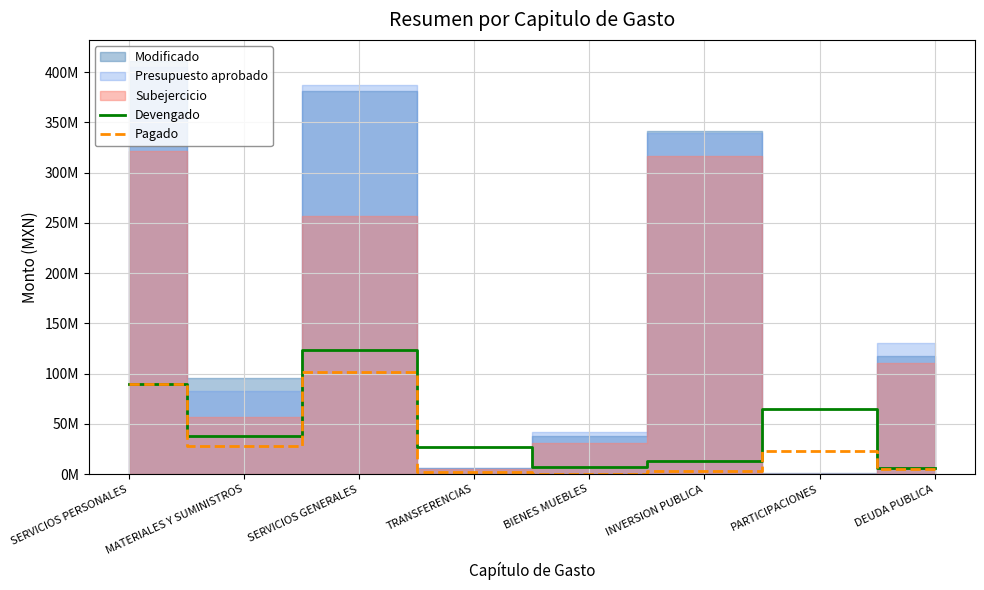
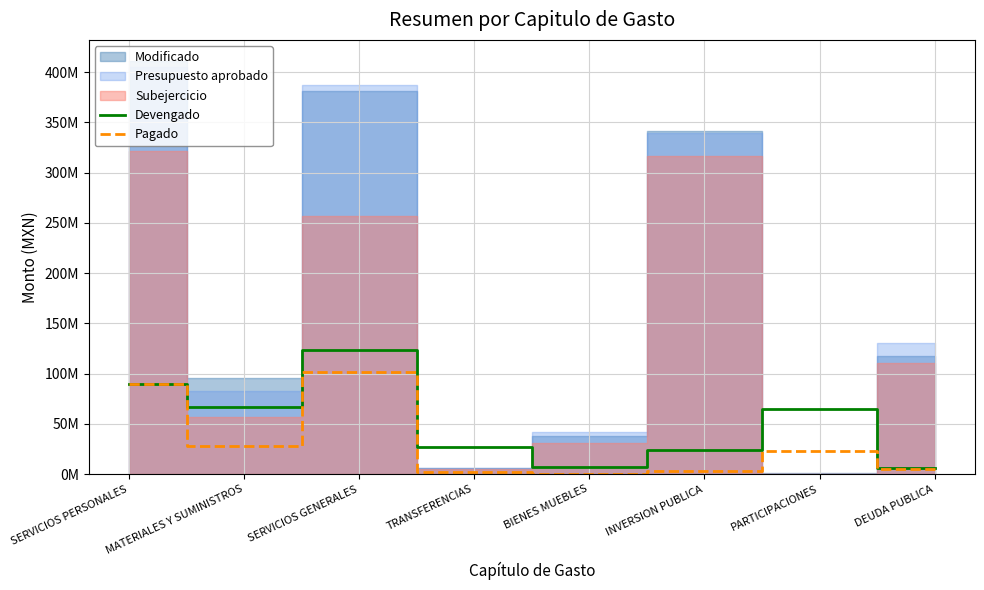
Devengado, MATERIALES Y SUMINISTROS: 39000000 -> 67000000
Devengado, INVERSION PUBLICA: 13000000 -> 24000000
